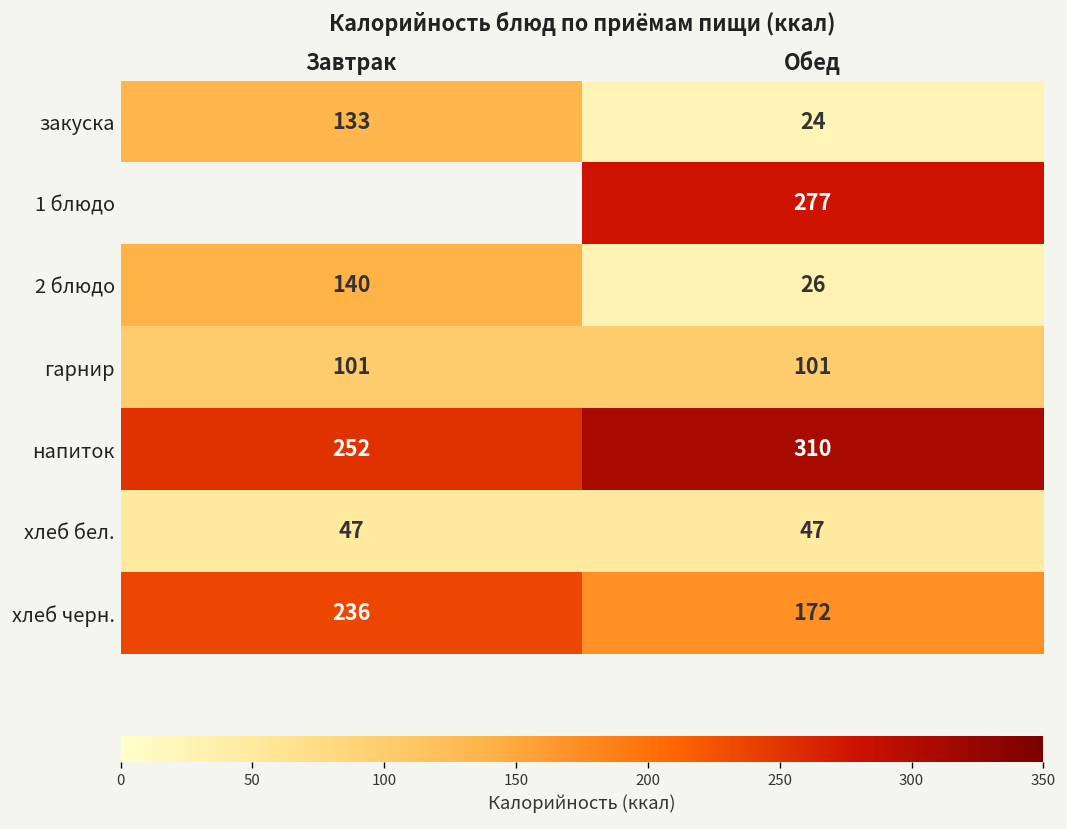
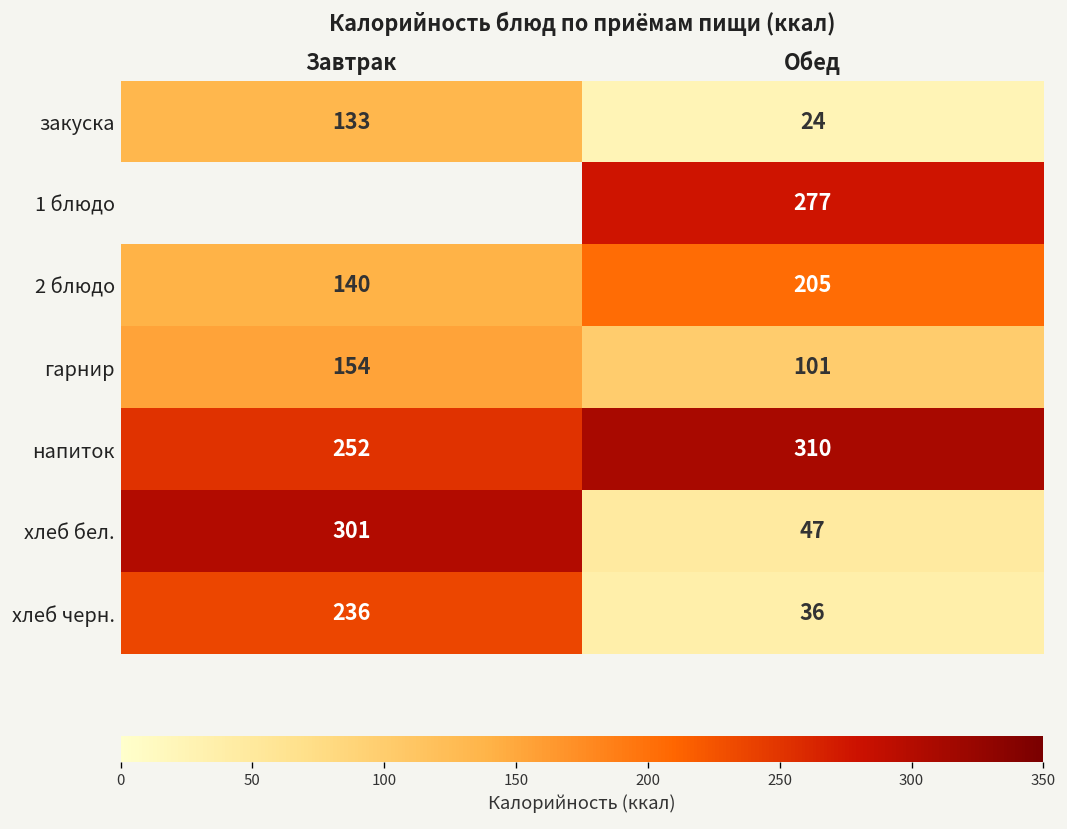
2 блюдо, Обед: 26 -> 205
гарнир, Завтрак: 101 -> 154
хлеб бел., Завтрак: 47 -> 301
хлеб черн., Обед: 172 -> 36
